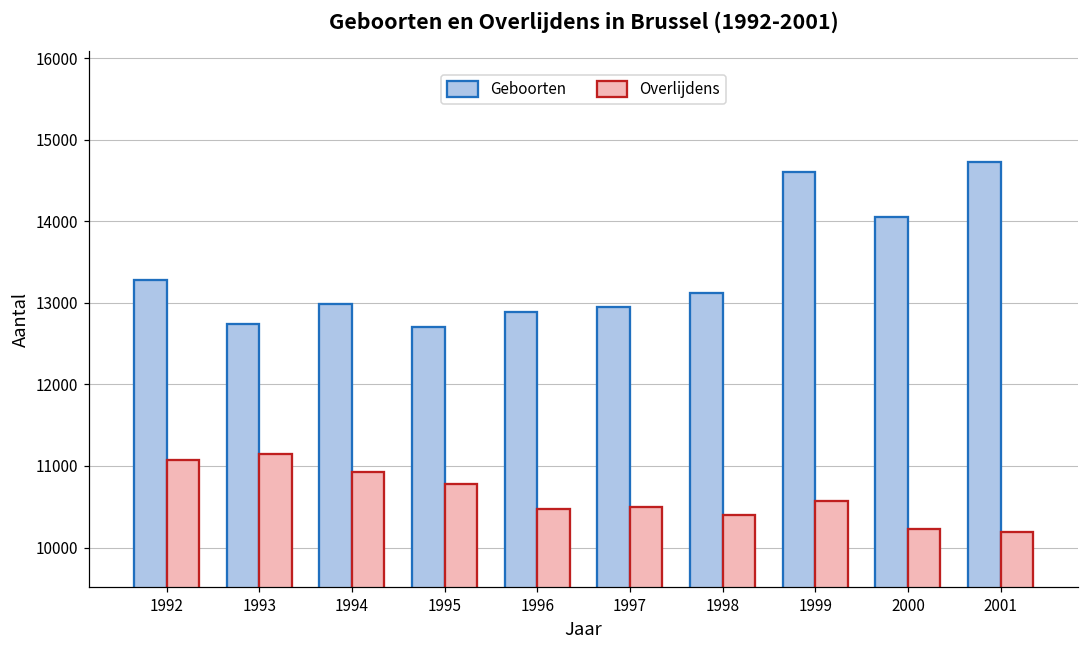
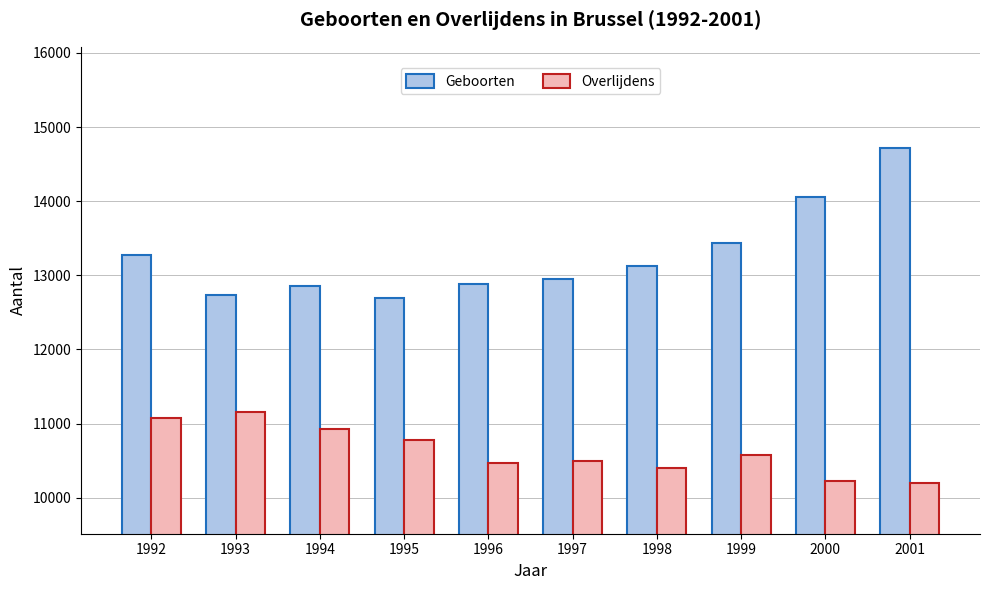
Geboorten, 1994: 13000 -> 12900
Geboorten, 1999: 14600 -> 13400
